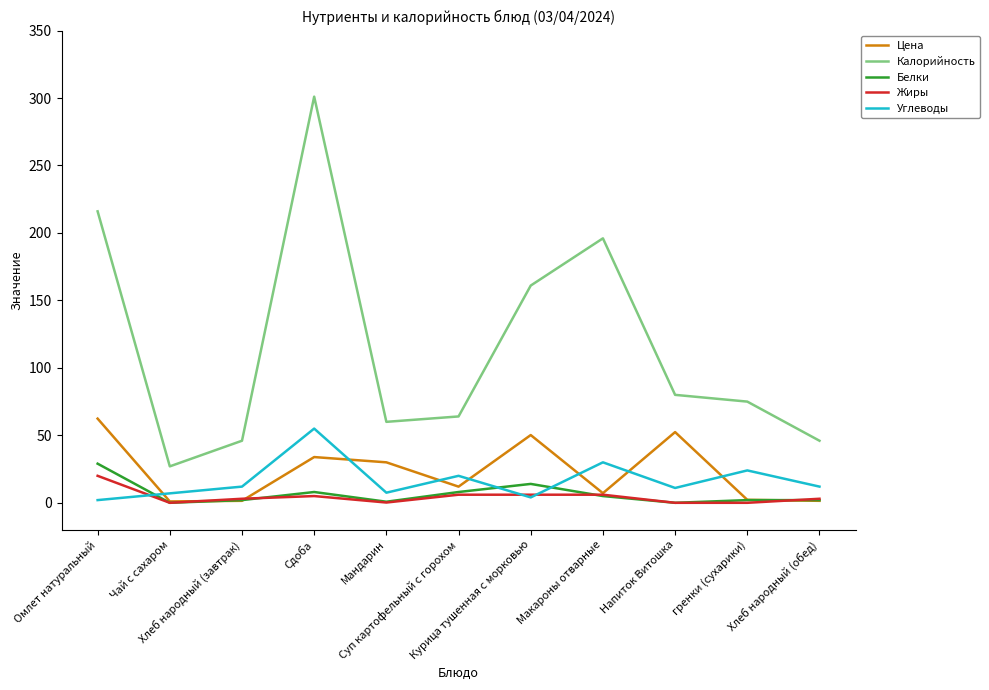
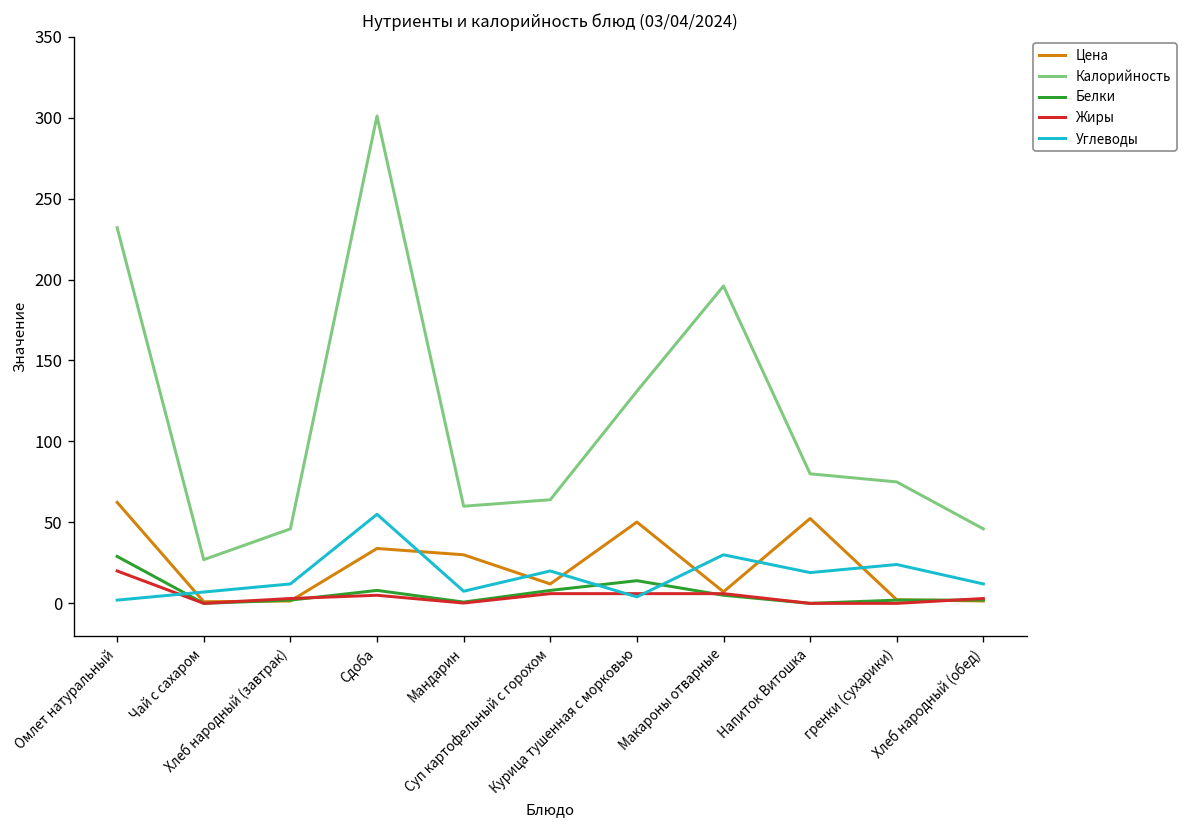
Калорийность, Омлет натуральный: 216 -> 232
Калорийность, Курица тушенная с морковью: 161 -> 131
Углеводы, Напиток Витошка: 11 -> 19
